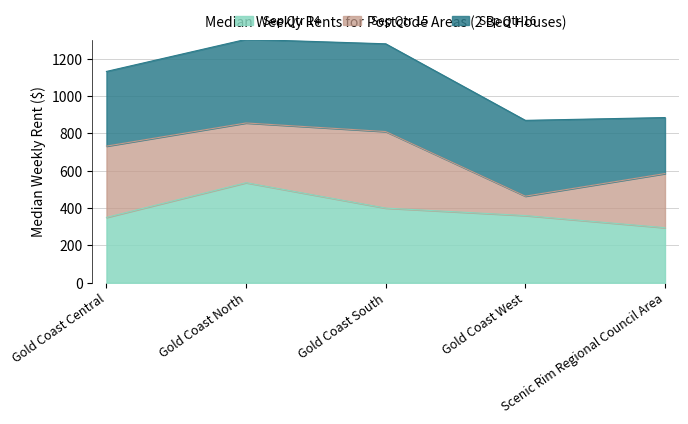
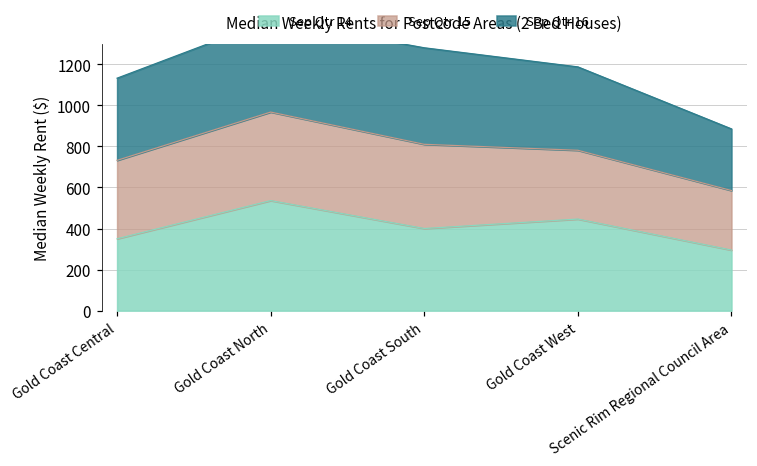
Sep Qtr 15, Gold Coast North: 320 -> 430
Sep Qtr 14, Gold Coast West: 360 -> 450
Sep Qtr 15, Gold Coast West: 100 -> 340
